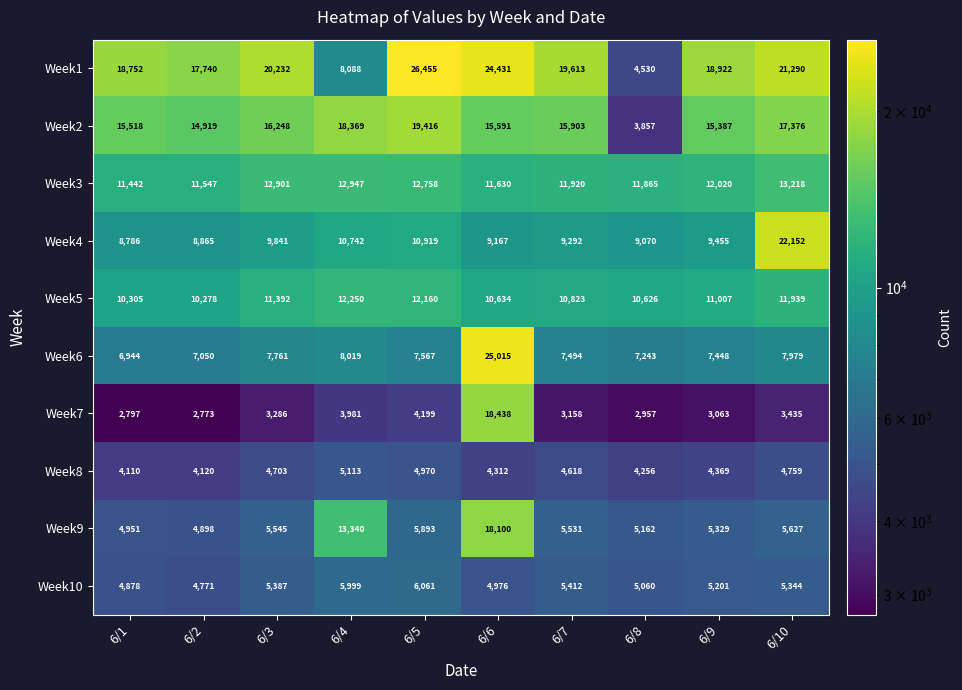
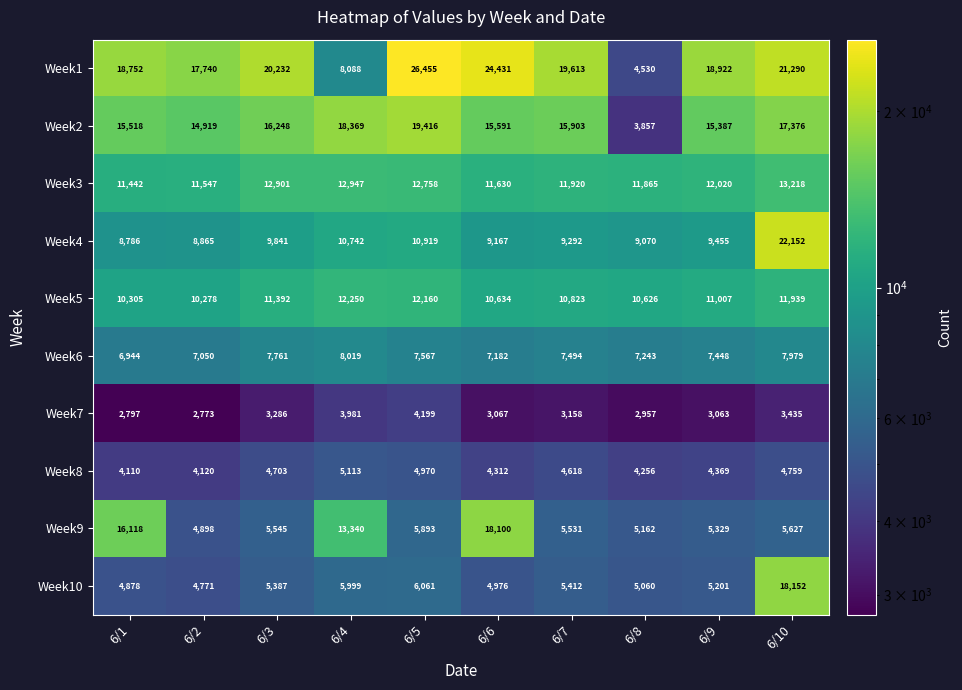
Week6, 6/6: 25,015 -> 7,182
Week7, 6/6: 18,438 -> 3,067
Week9, 6/1: 4,951 -> 16,118
Week10, 6/10: 5,344 -> 18,152
